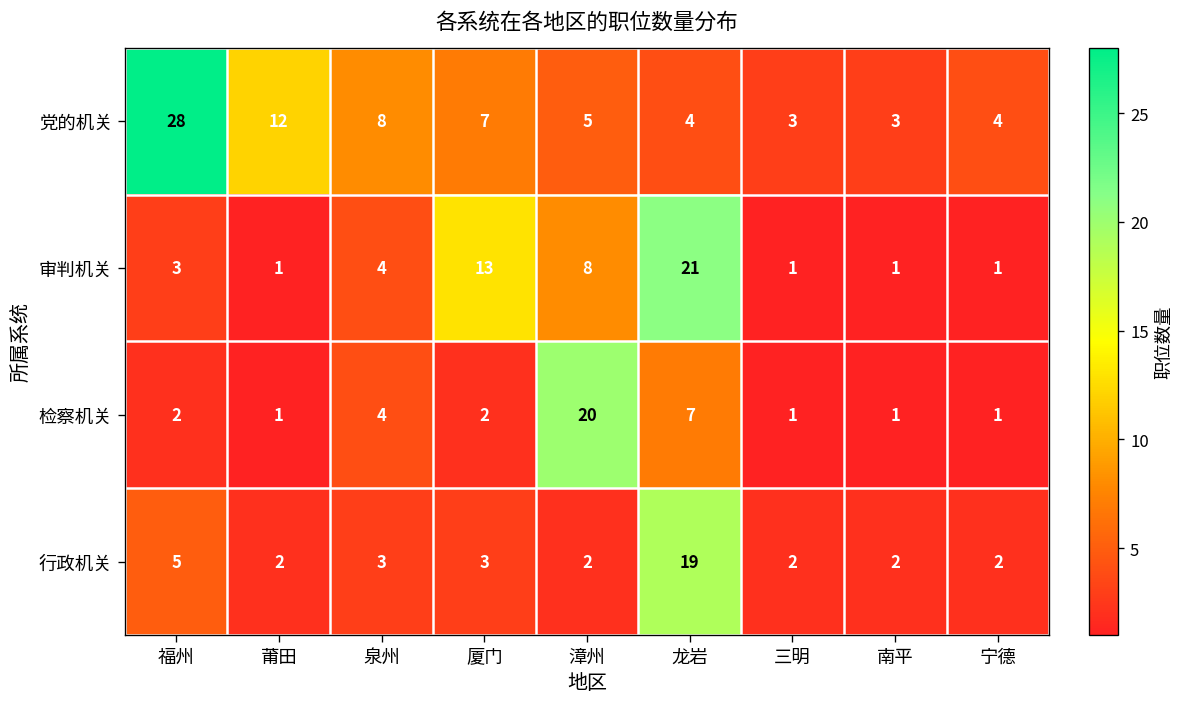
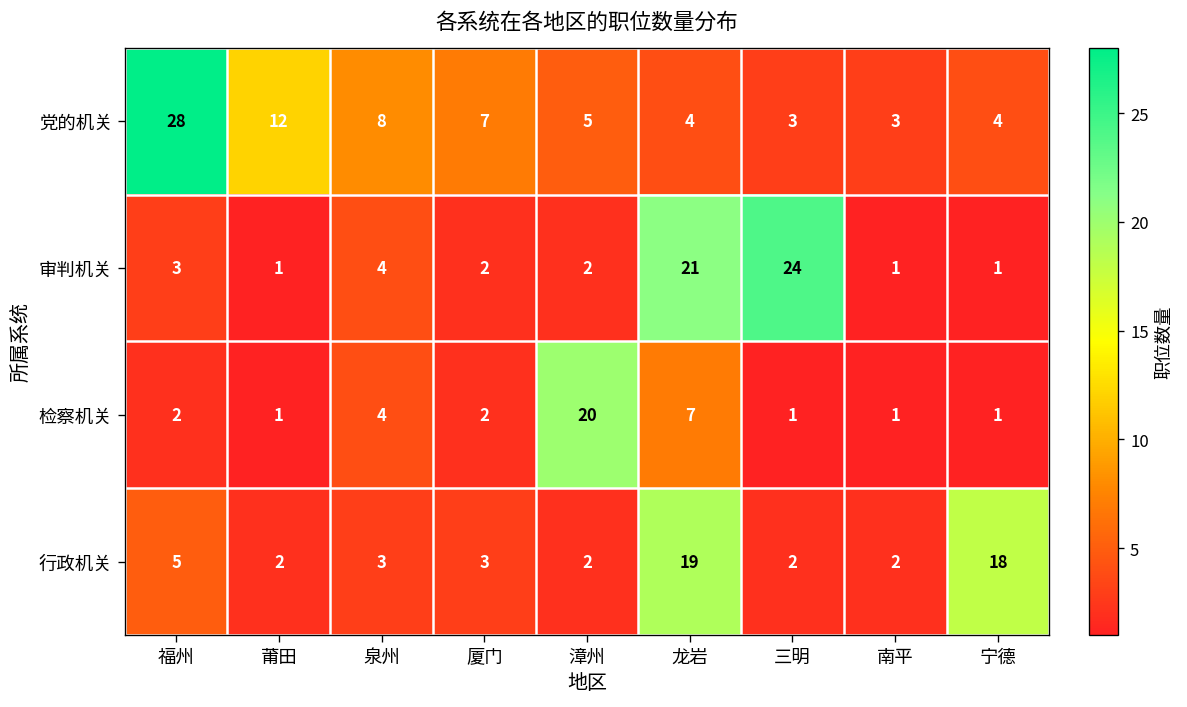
审判机关, 厦门: 13 -> 2
审判机关, 漳州: 8 -> 2
审判机关, 三明: 1 -> 24
行政机关, 宁德: 2 -> 18
